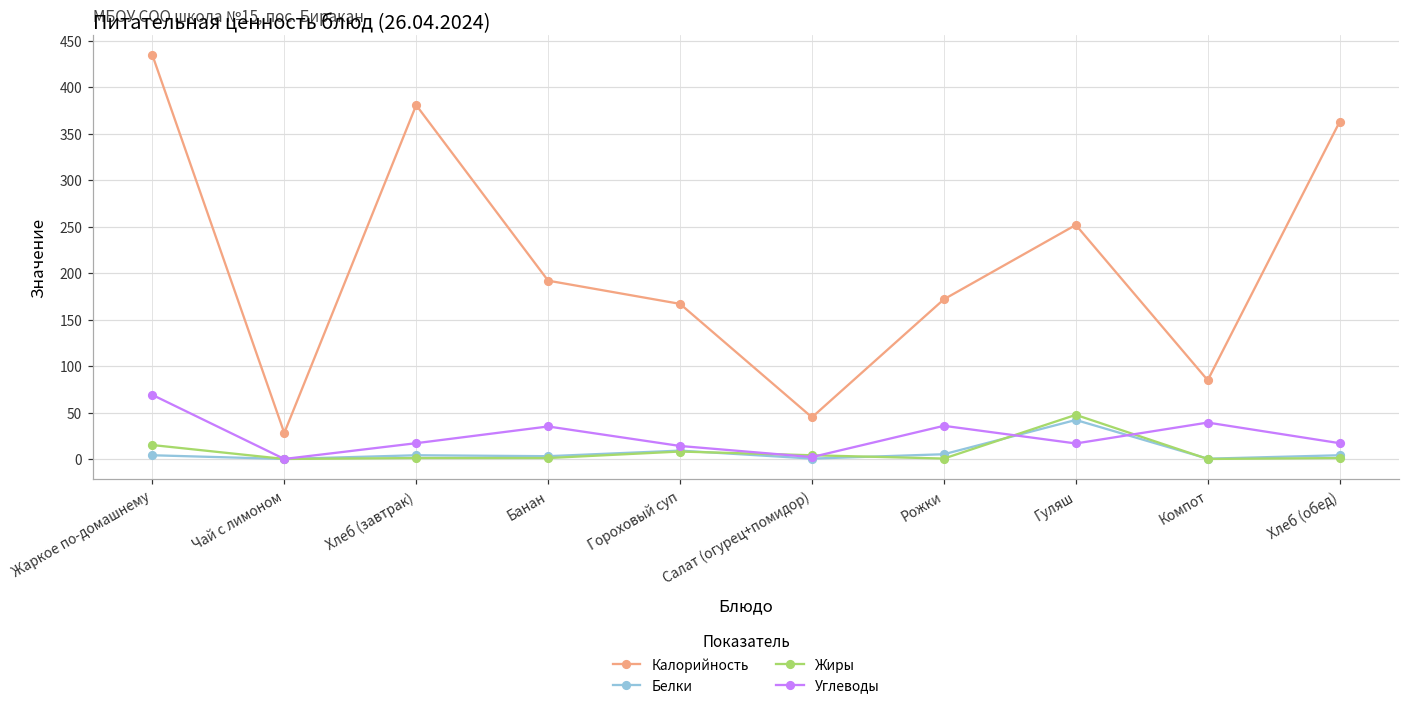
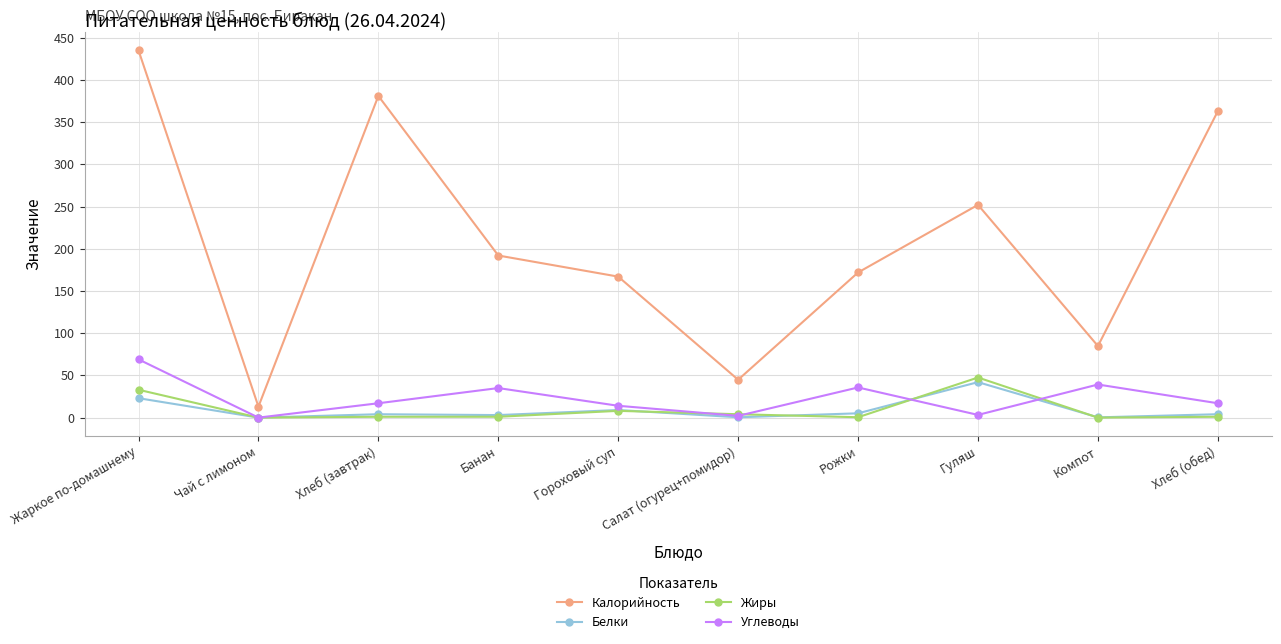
Белки, Жаркое по-домашнему: 0 -> 20
Жиры, Жаркое по-домашнему: 20 -> 30
Калорийность, Чай с лимоном: 30 -> 10
Углеводы, Гуляш: 20 -> 0
